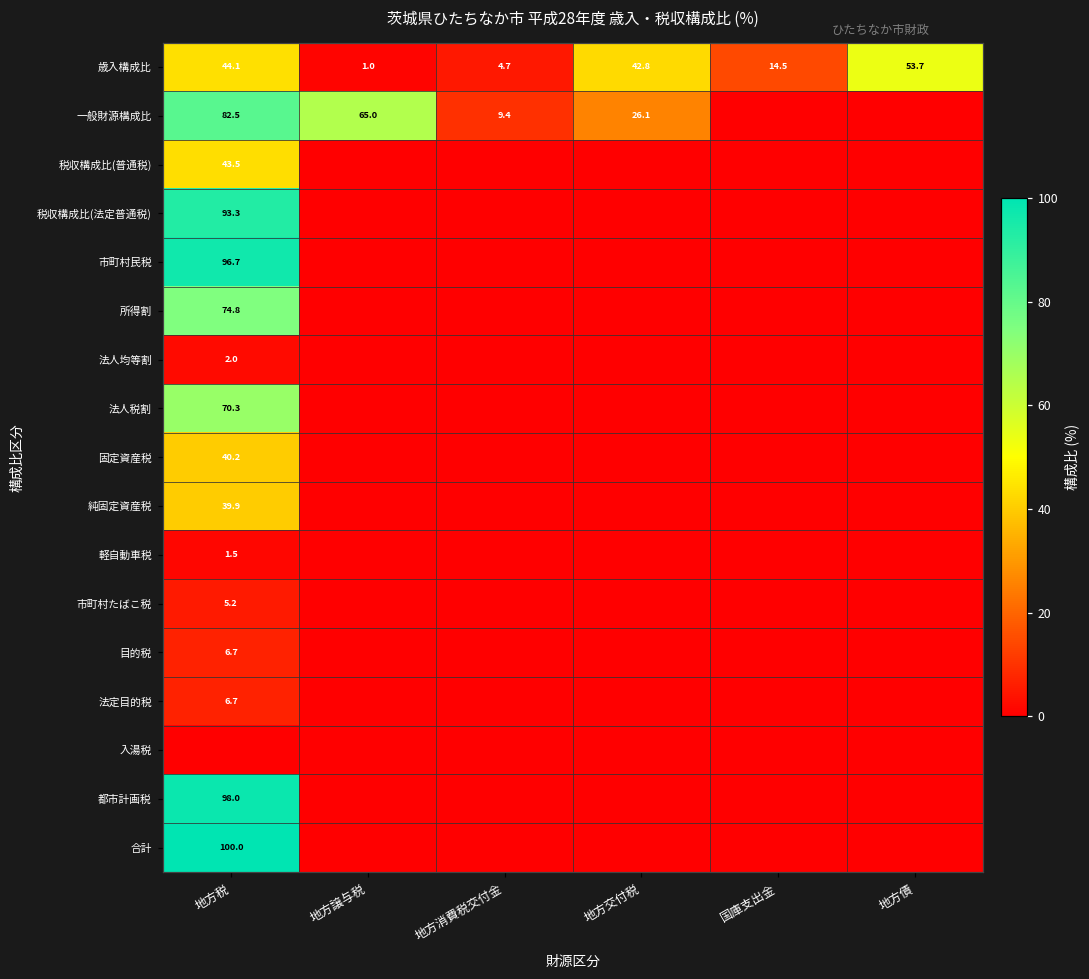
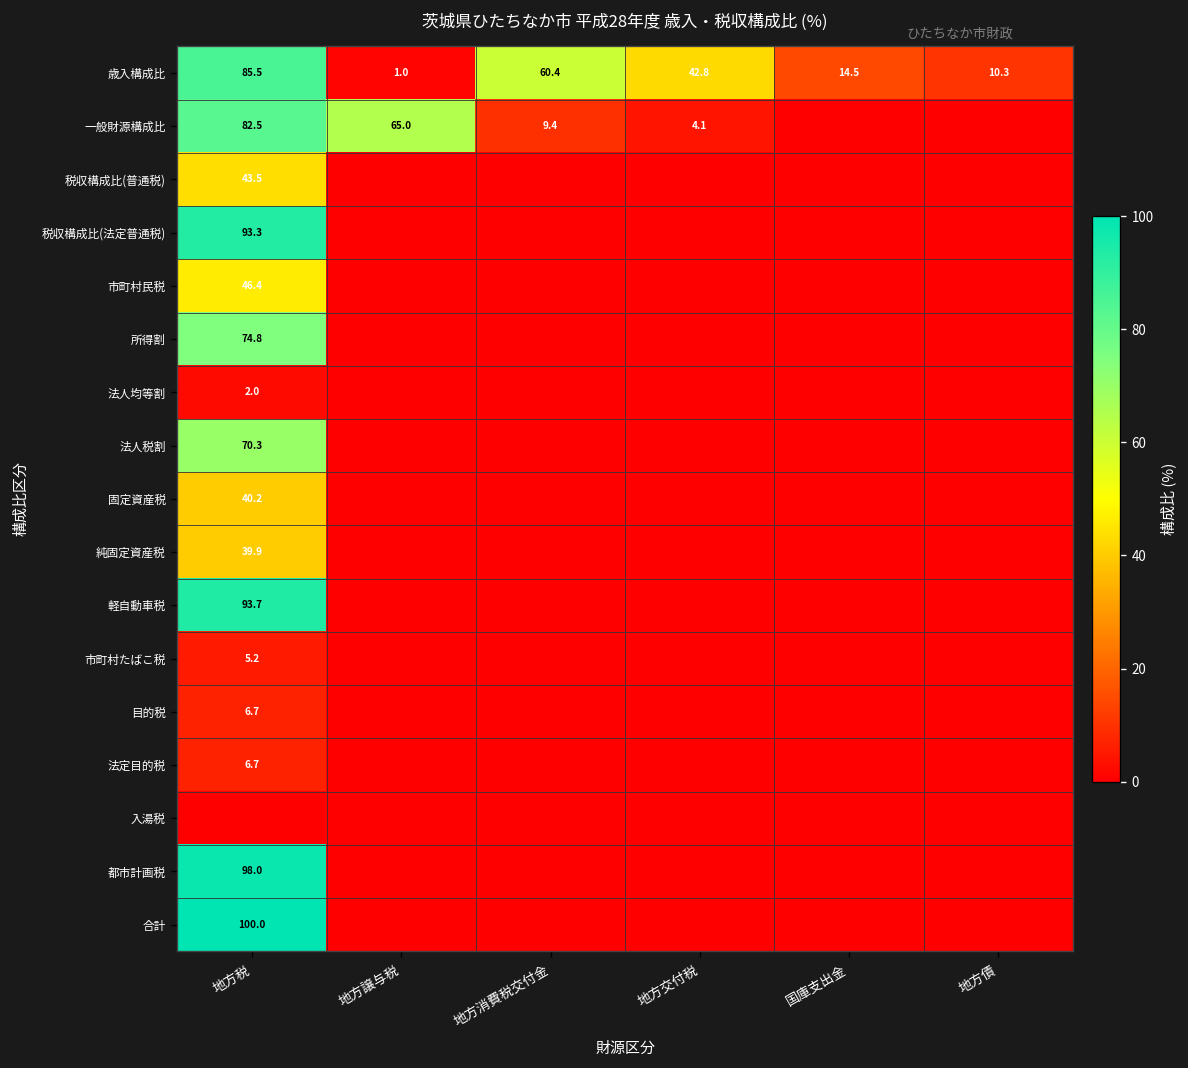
歳入構成比, 地方税: 44.1 -> 85.5
歳入構成比, 地方消費税交付金: 4.7 -> 60.4
歳入構成比, 地方債: 53.7 -> 10.3
一般財源構成比, 地方交付税: 26.1 -> 4.1
市町村民税, 地方税: 96.7 -> 46.4
軽自動車税, 地方税: 1.5 -> 93.7
